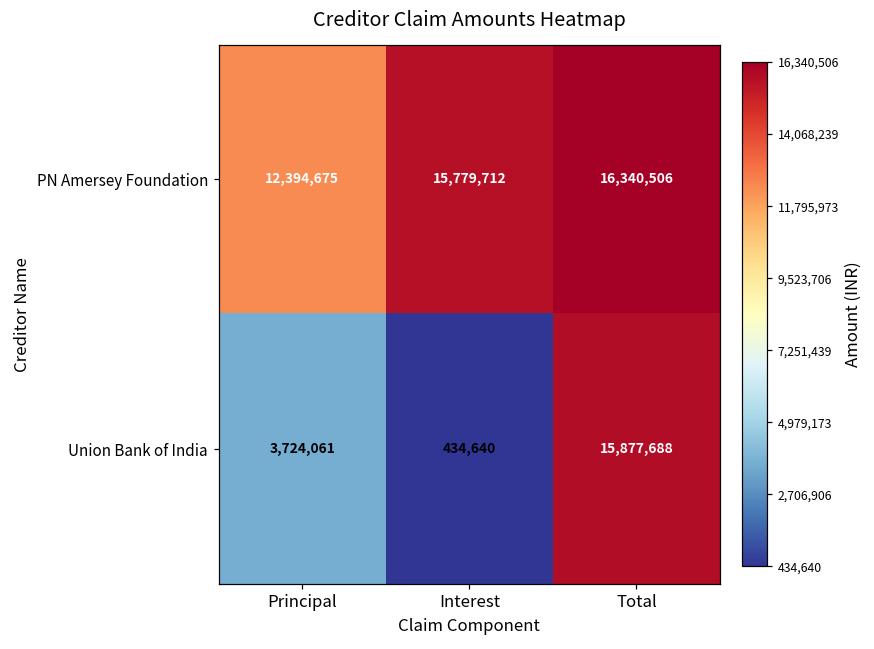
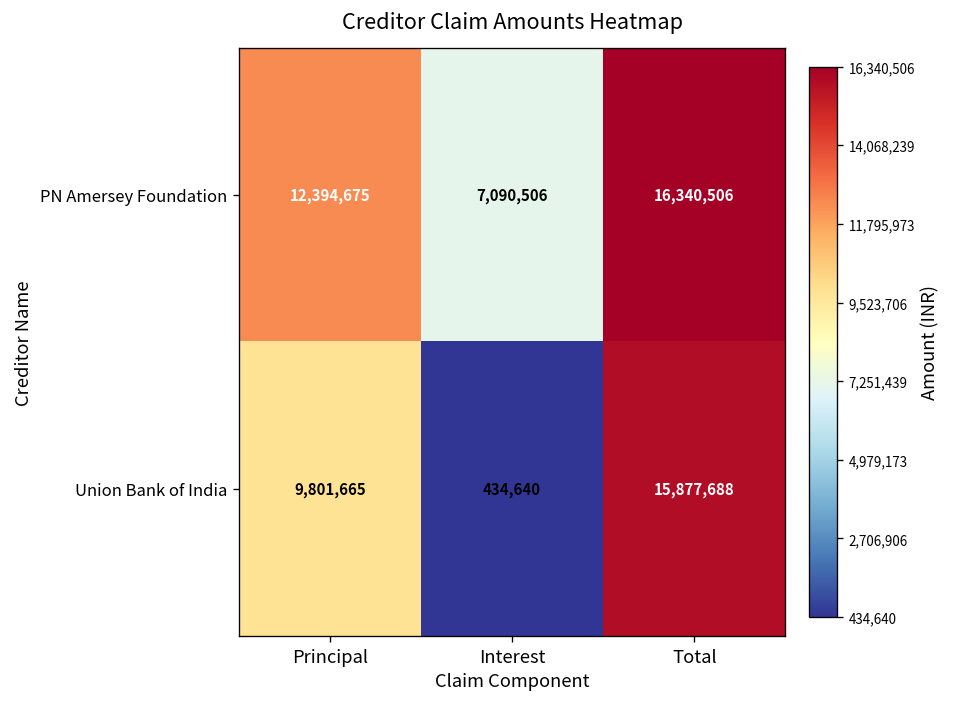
PN Amersey Foundation, Interest: 15,779,712 -> 7,090,506
Union Bank of India, Principal: 3,724,061 -> 9,801,665
